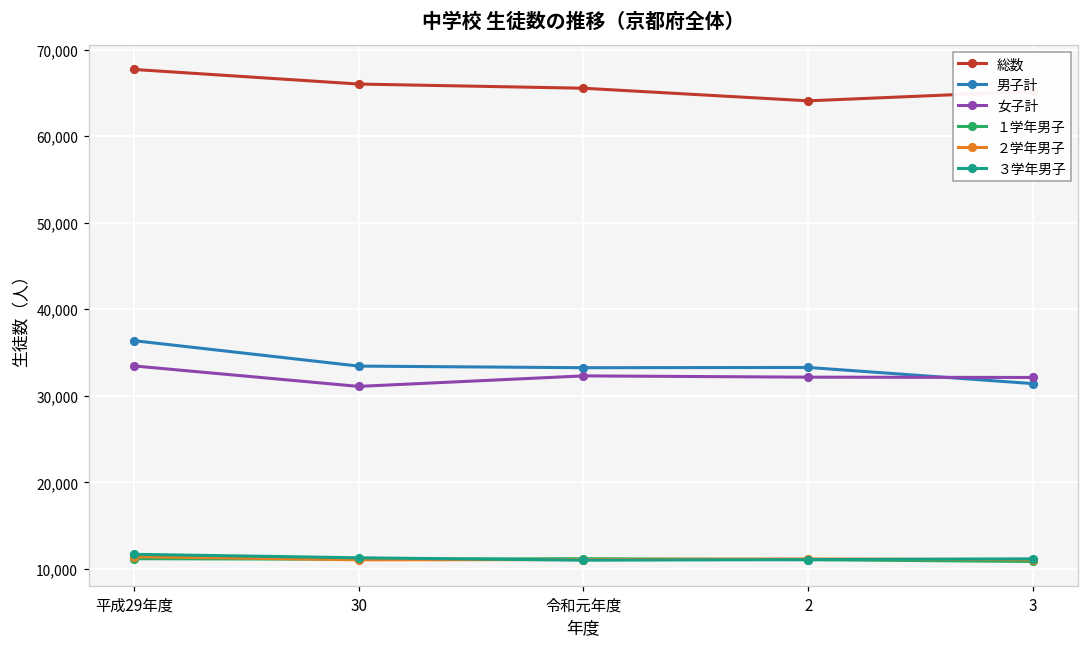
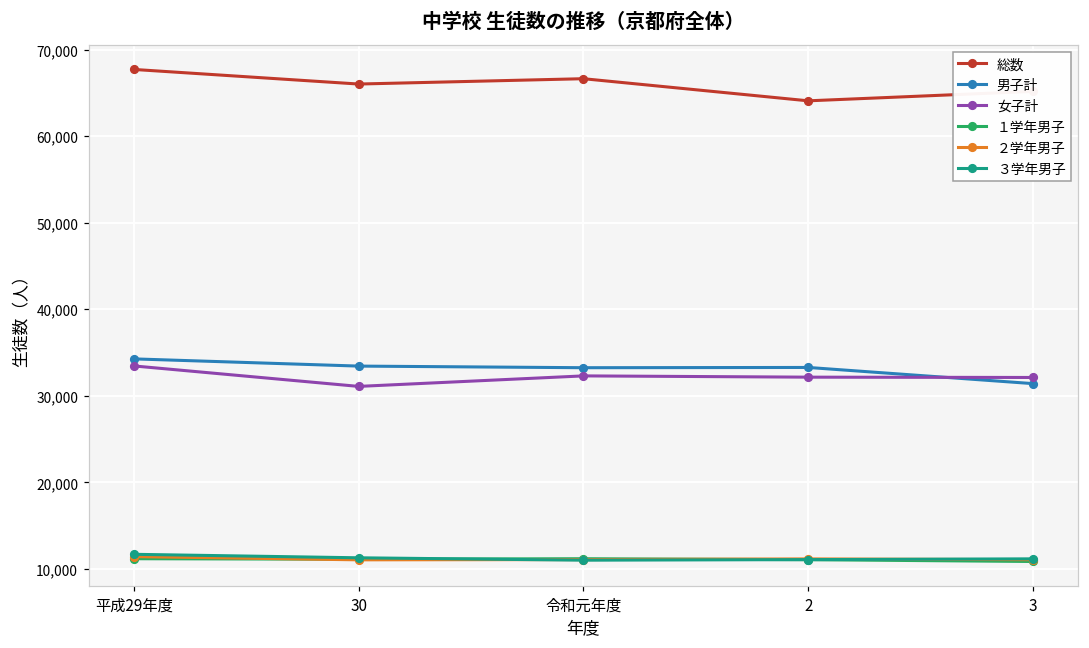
男子計, 平成29年度: 36,000 -> 34,000
総数, 令和元年度: 66,000 -> 67,000
